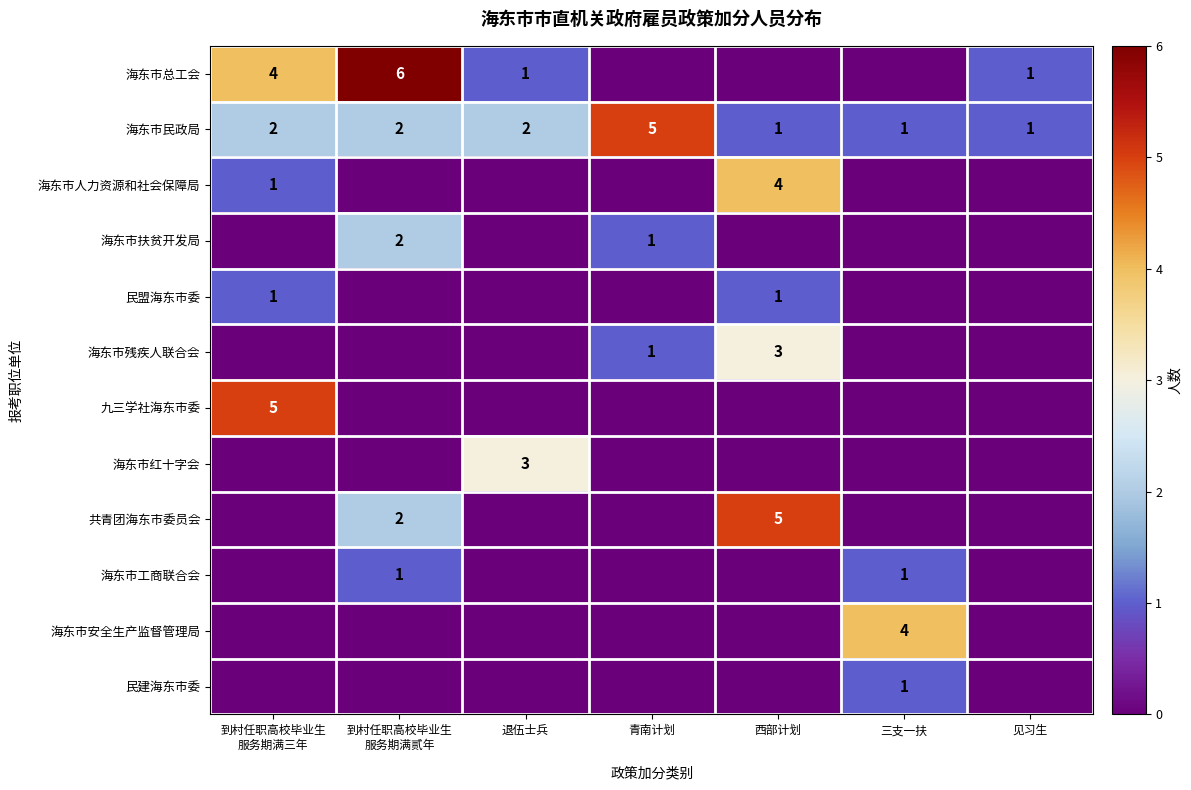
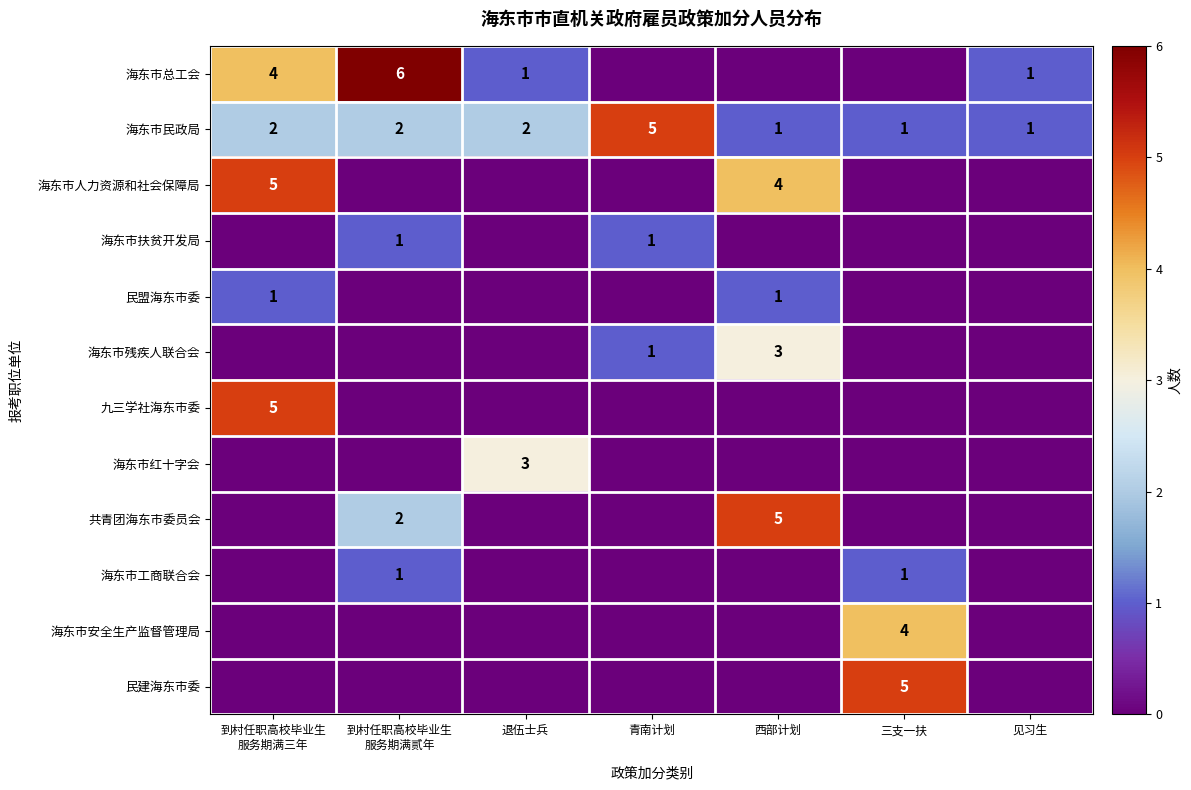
海东市人力资源和社会保障局, 到村任职高校毕业生 服务期满三年: 1 -> 5
海东市扶贫开发局, 到村任职高校毕业生 服务期满贰年: 2 -> 1
民建海东市委, 三支一扶: 1 -> 5
